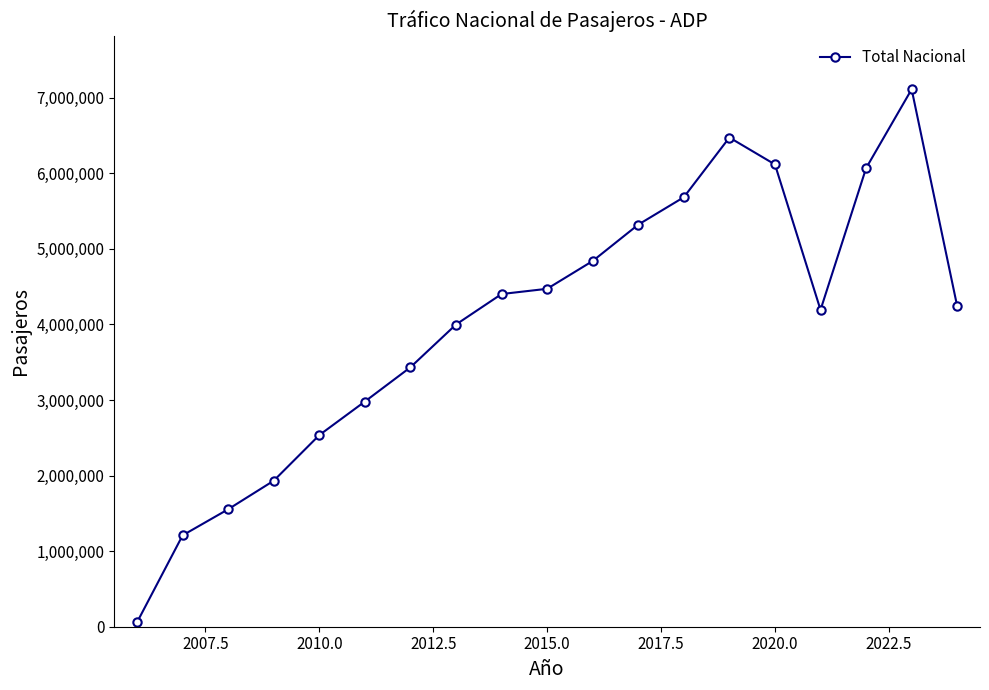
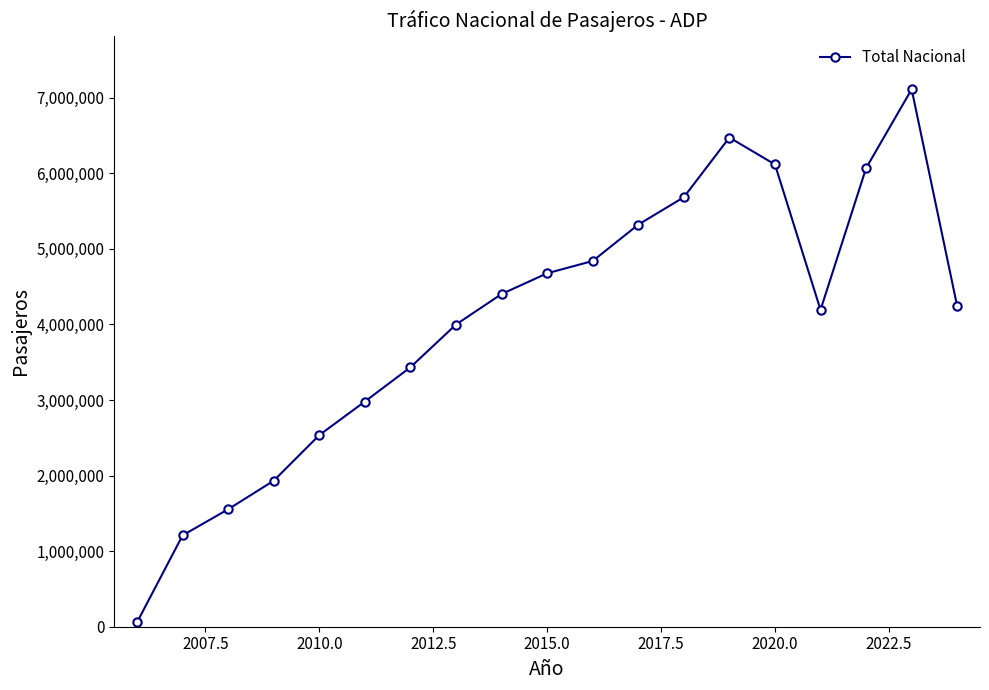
2015.0: 4,500,000 -> 4,700,000
